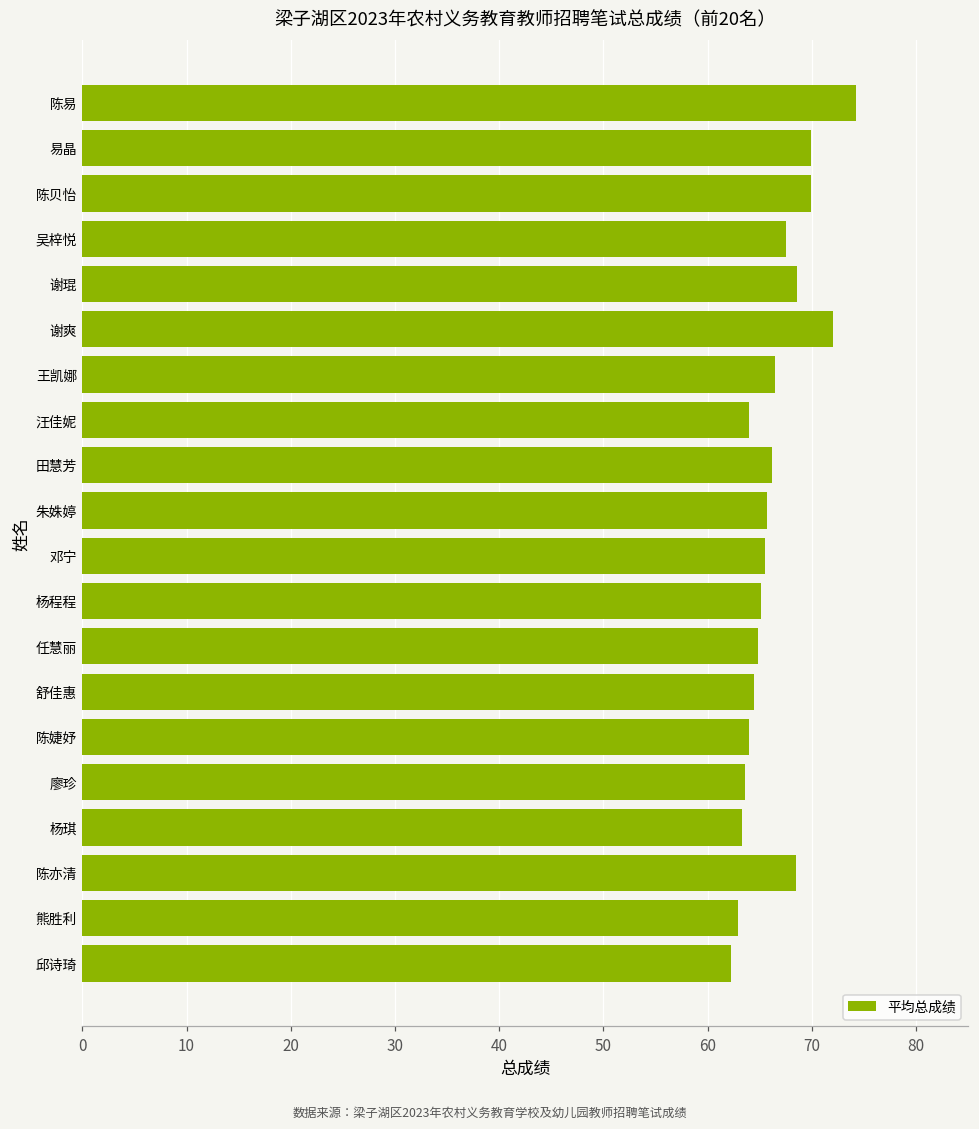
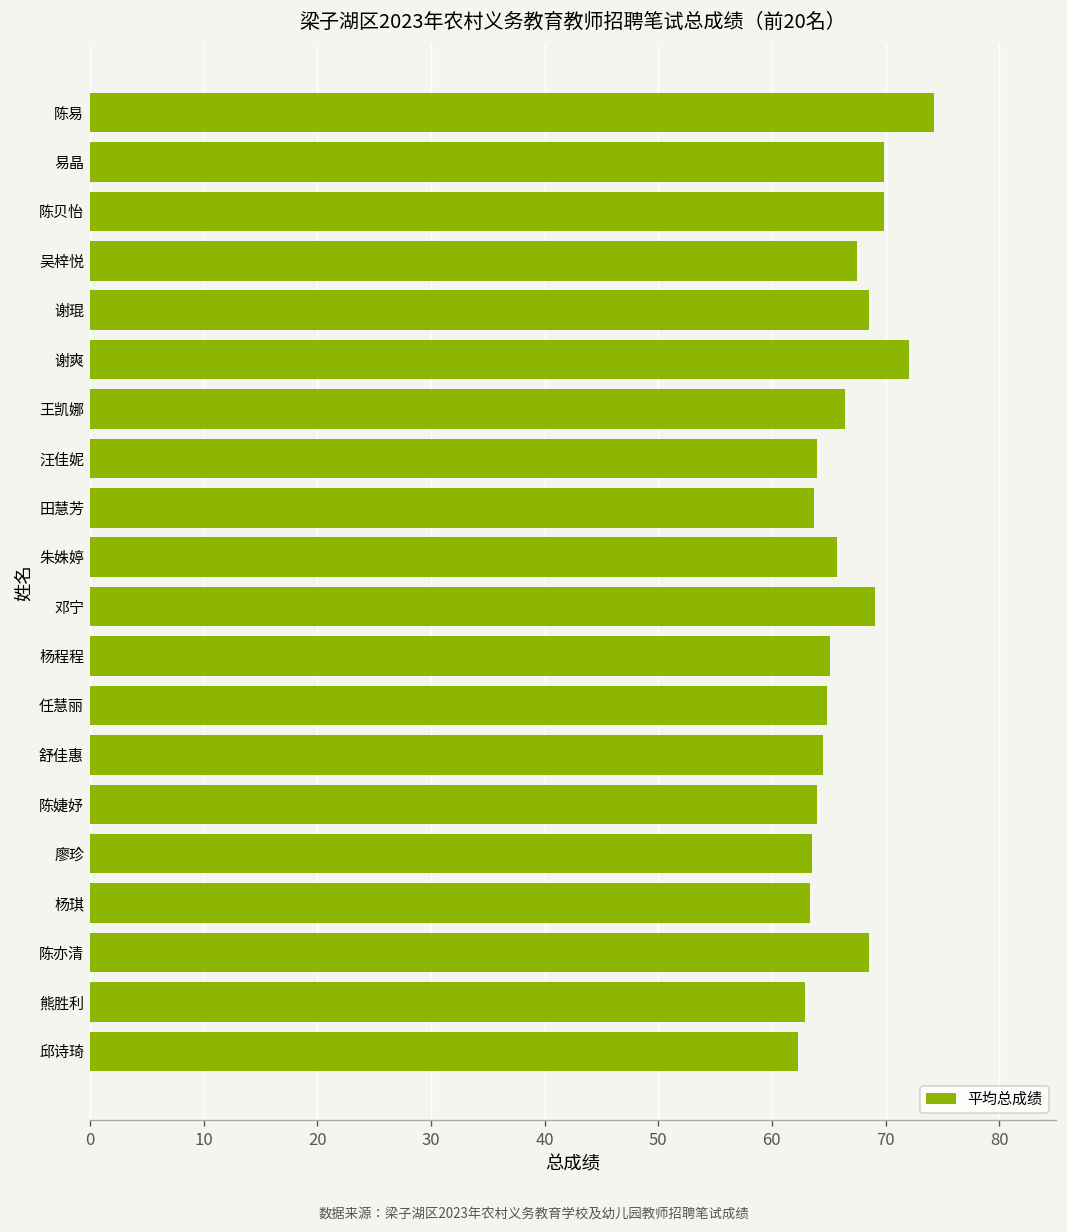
田慧芳: 66 -> 64
邓宁: 66 -> 69
